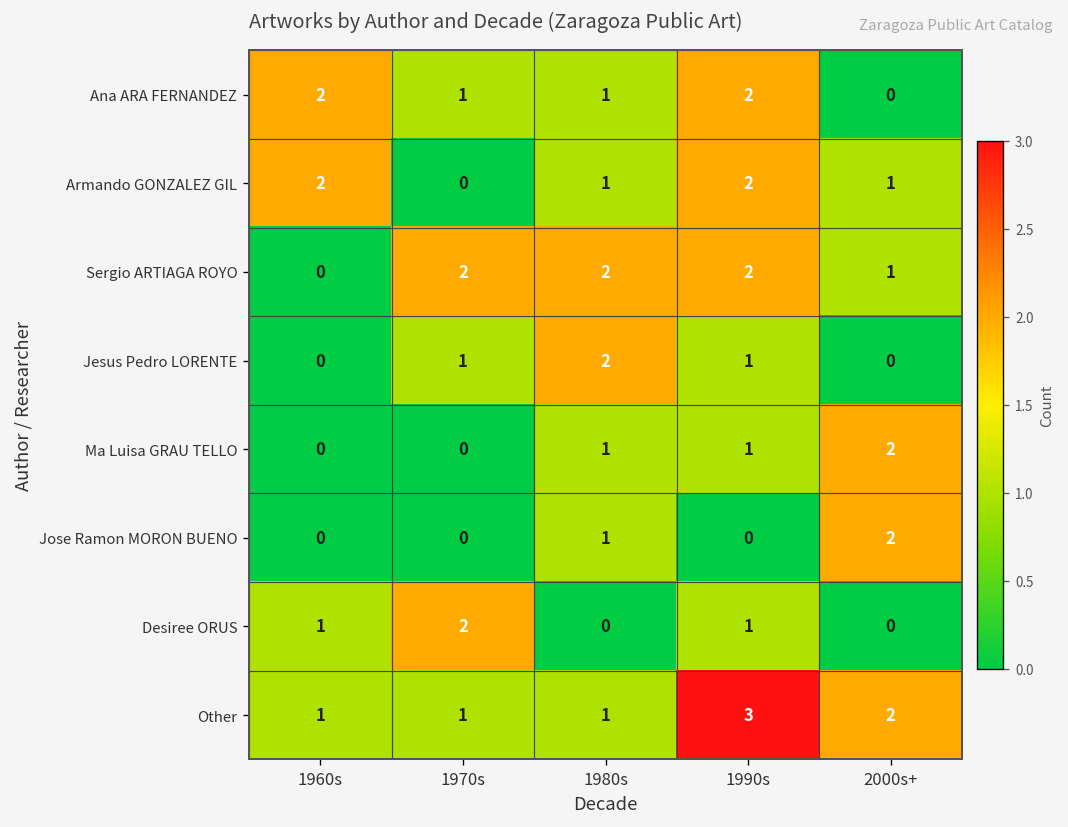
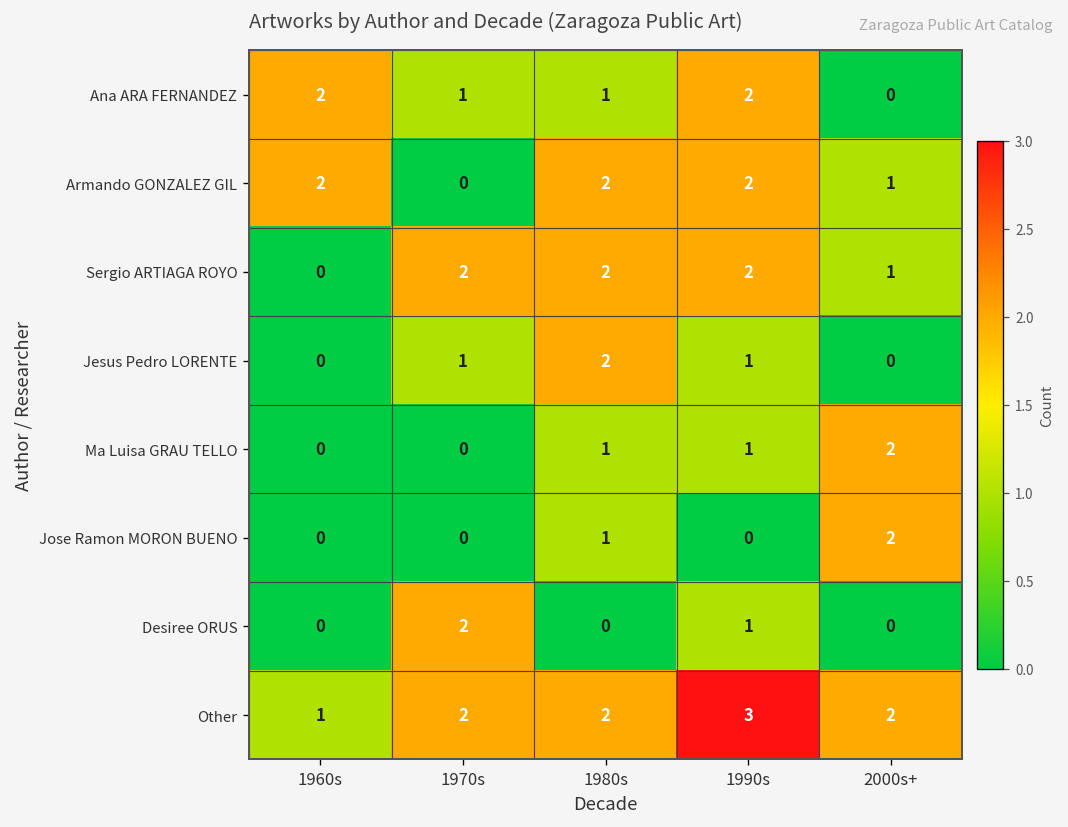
Armando GONZALEZ GIL, 1980s: 1 -> 2
Desiree ORUS, 1960s: 1 -> 0
Other, 1970s: 1 -> 2
Other, 1980s: 1 -> 2
